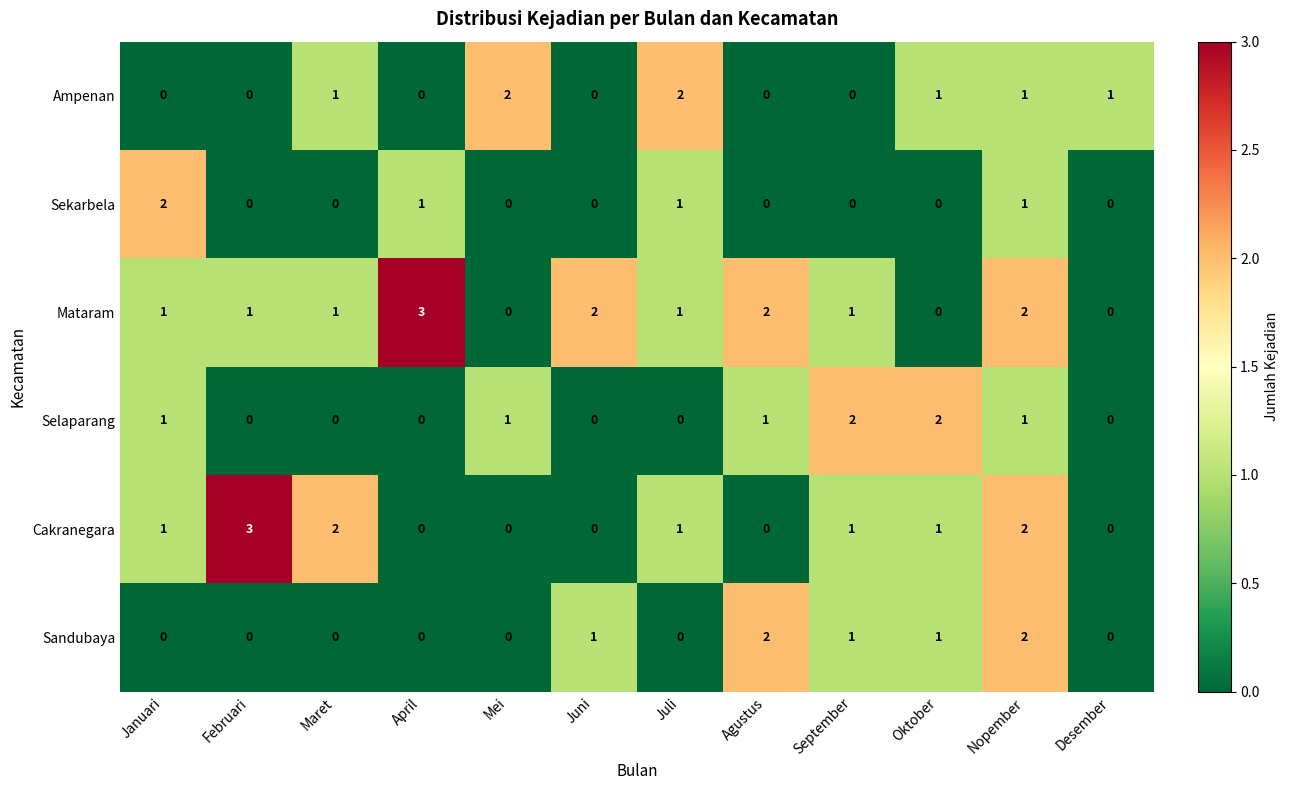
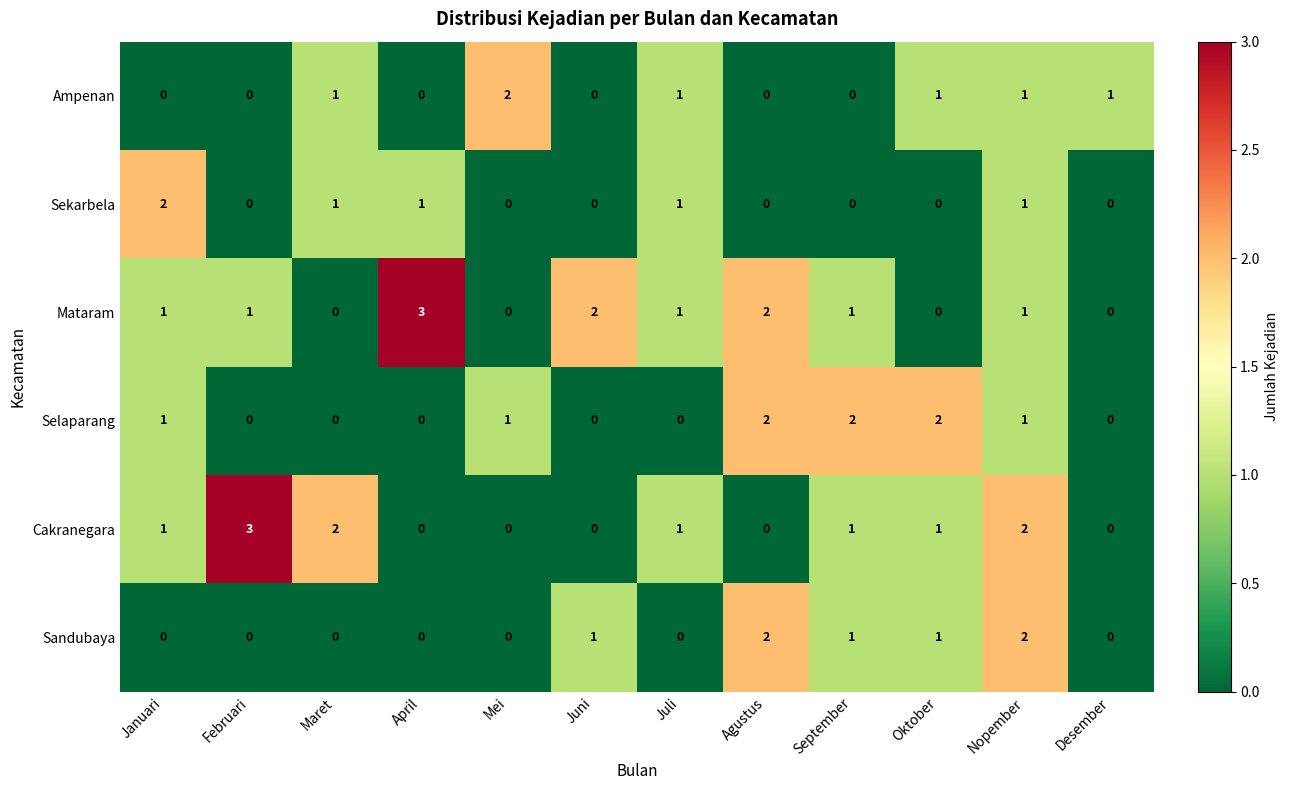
Ampenan, Juli: 2 -> 1
Sekarbela, Maret: 0 -> 1
Mataram, Maret: 1 -> 0
Mataram, Nopember: 2 -> 1
Selaparang, Agustus: 1 -> 2
